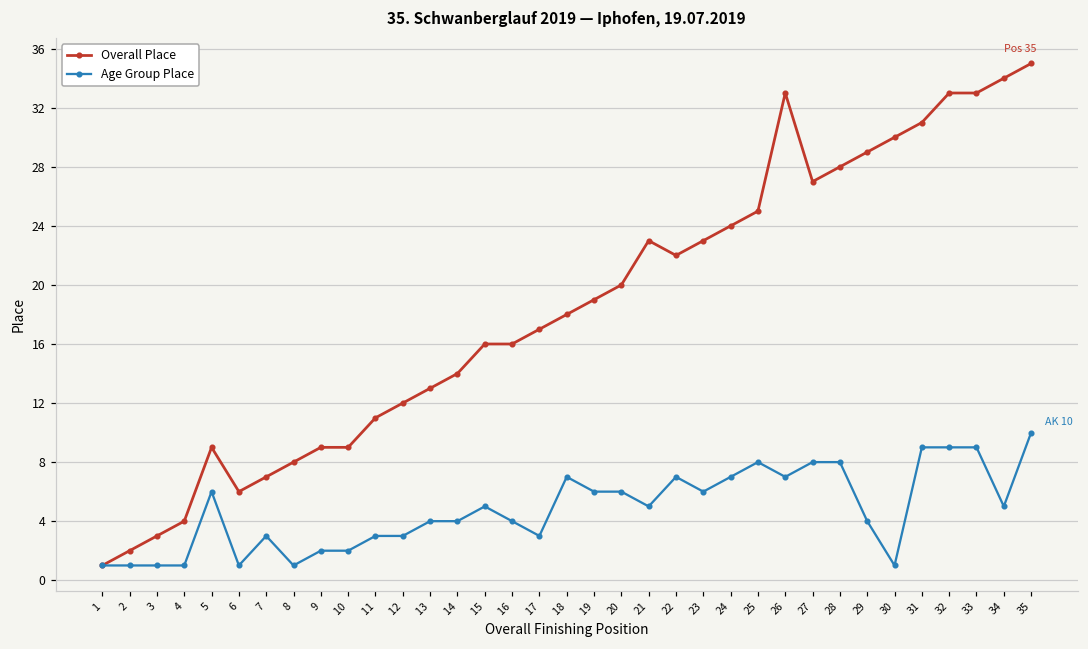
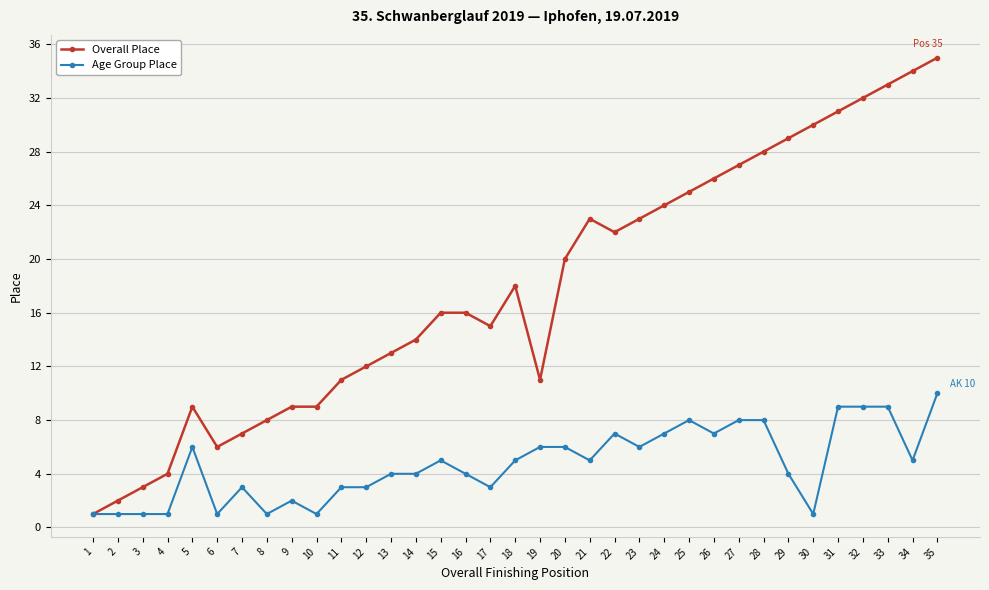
Age Group Place, 10: 2 -> 1
Overall Place, 17: 17 -> 15
Age Group Place, 18: 7 -> 5
Overall Place, 19: 19 -> 11
Overall Place, 26: 33 -> 26
Overall Place, 32: 33 -> 32
